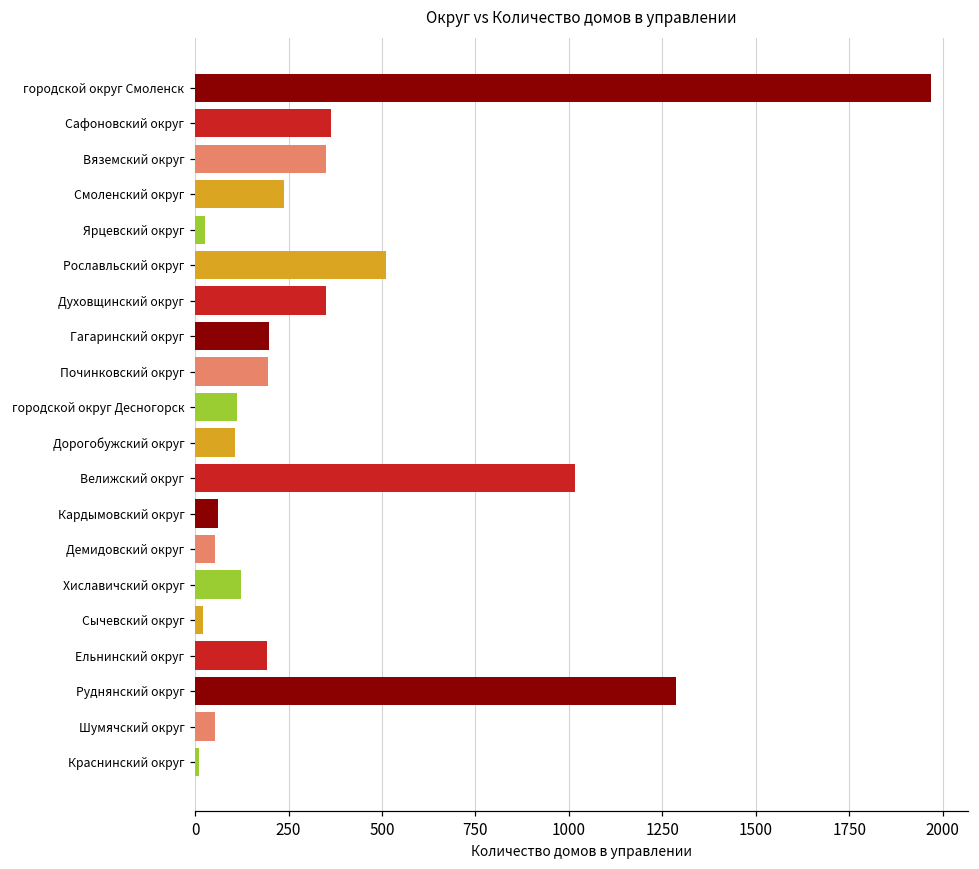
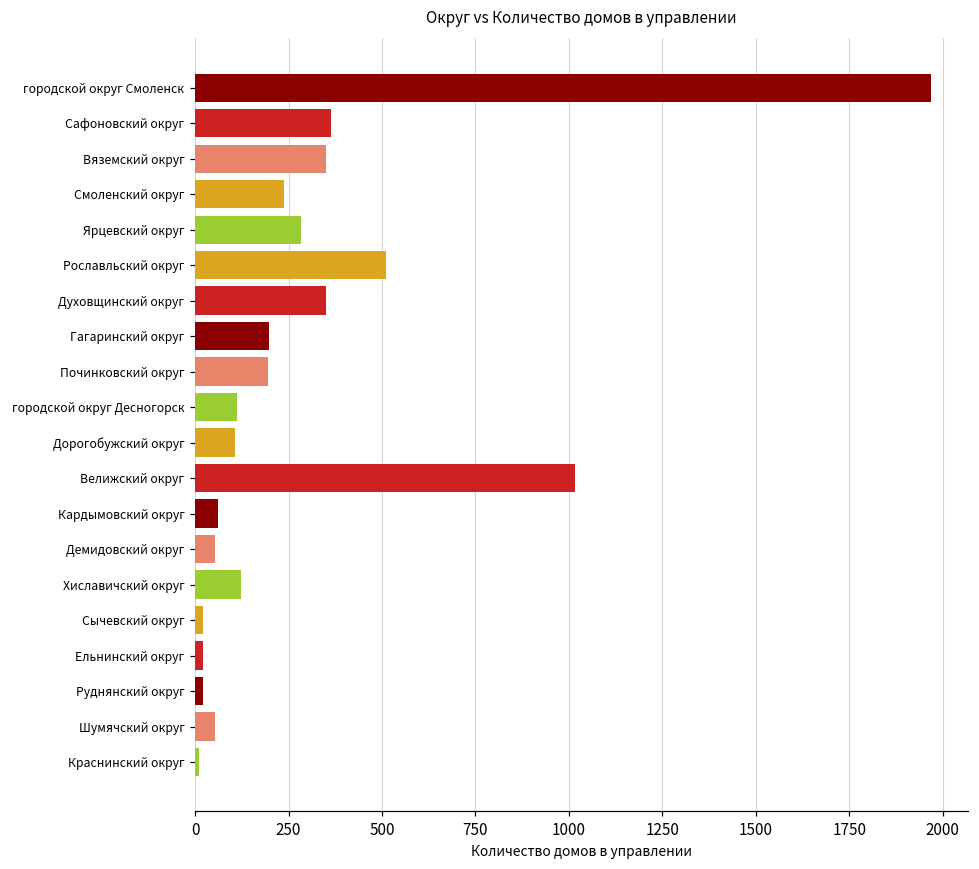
Ярцевский округ: 30 -> 280
Ельнинский округ: 190 -> 20
Руднянский округ: 1290 -> 20
